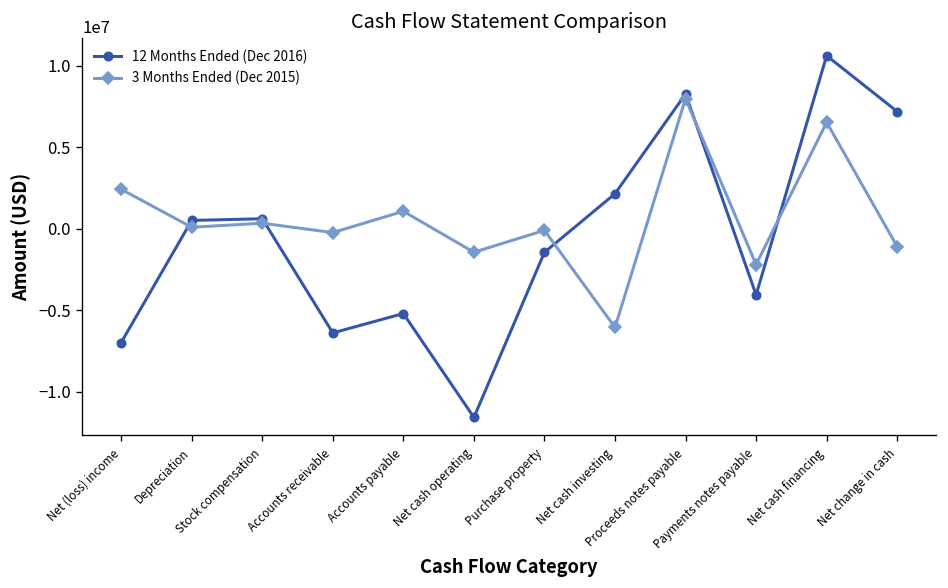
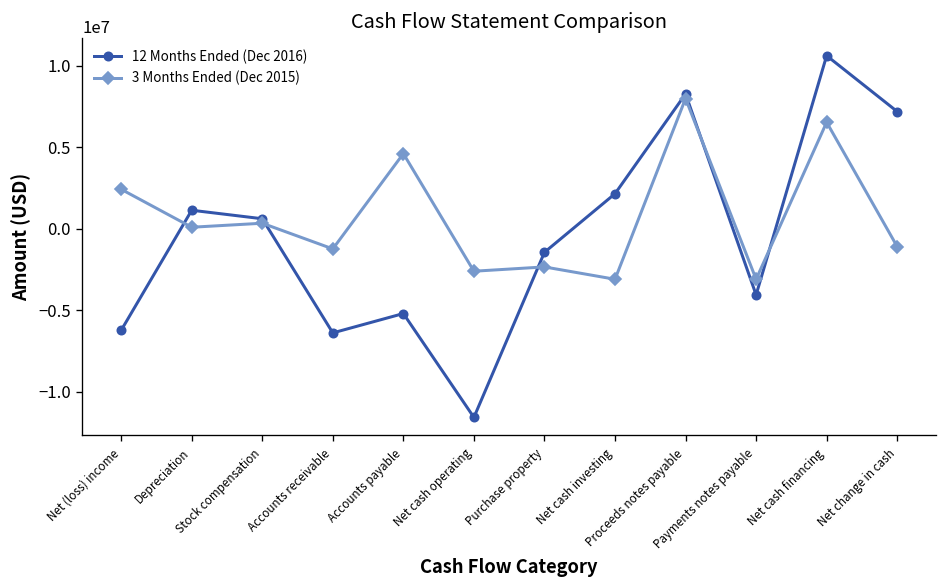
12 Months Ended (Dec 2016), Net (loss) income: -7000000 -> -6200000
12 Months Ended (Dec 2016), Depreciation: 500000 -> 1100000
3 Months Ended (Dec 2015), Accounts receivable: -200000 -> -1200000
3 Months Ended (Dec 2015), Accounts payable: 1100000 -> 4600000
3 Months Ended (Dec 2015), Net cash operating: -1400000 -> -2600000
3 Months Ended (Dec 2015), Purchase property: -100000 -> -2300000
3 Months Ended (Dec 2015), Net cash investing: -6100000 -> -3100000
3 Months Ended (Dec 2015), Payments notes payable: -2200000 -> -3100000
